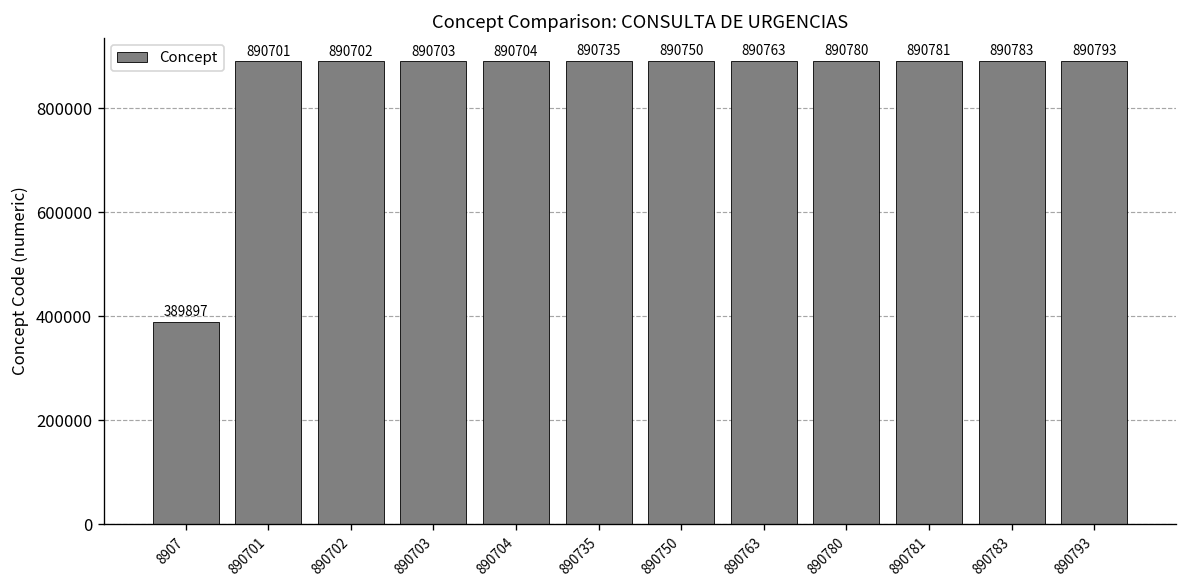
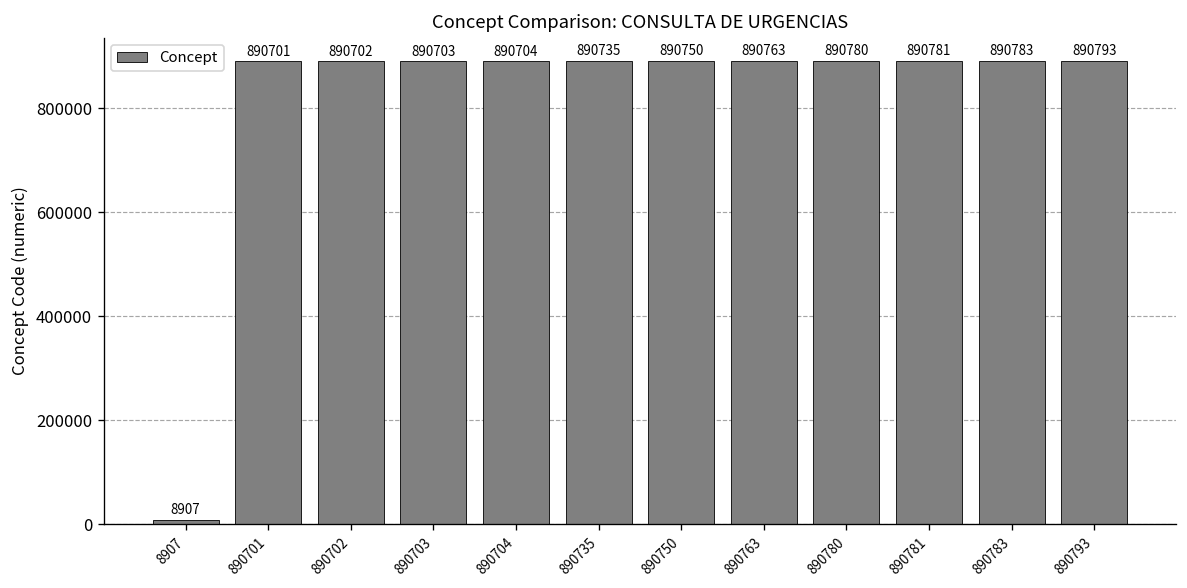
8907: 389897 -> 8907
